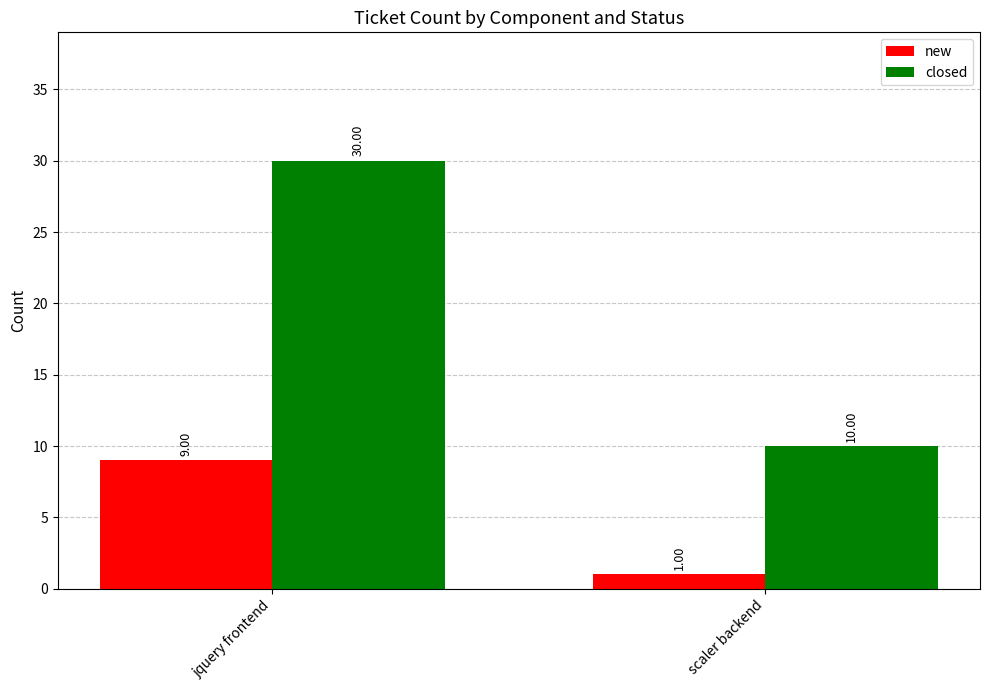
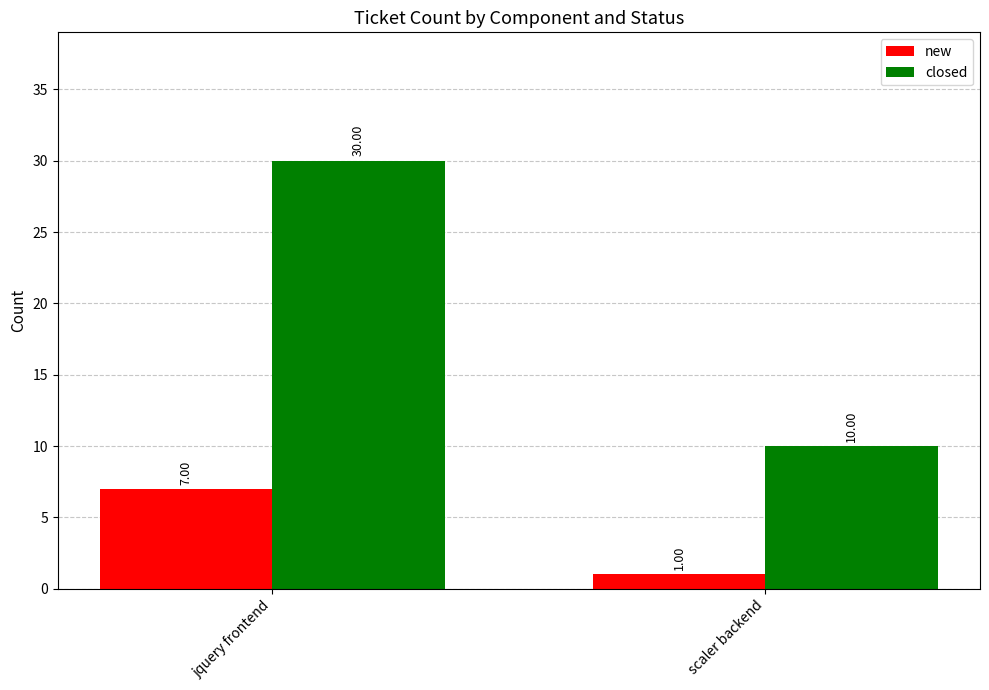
new, jquery frontend: 9.00 -> 7.00
